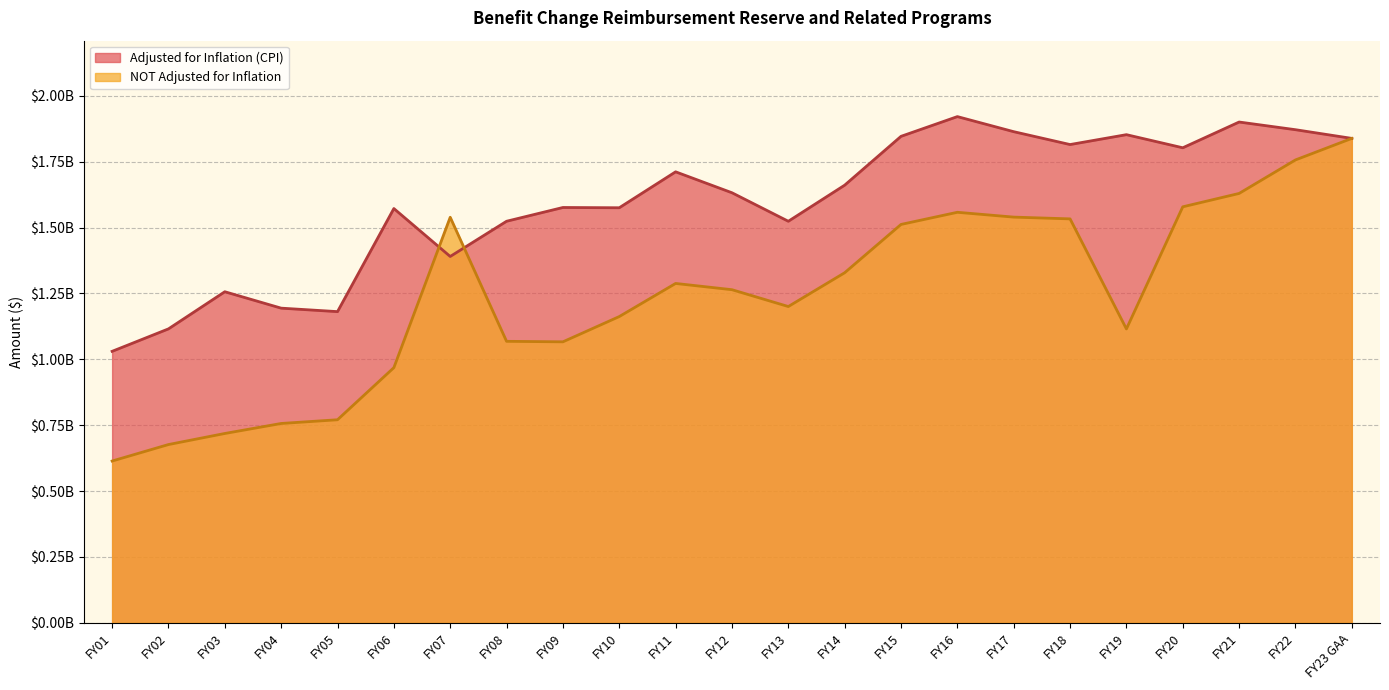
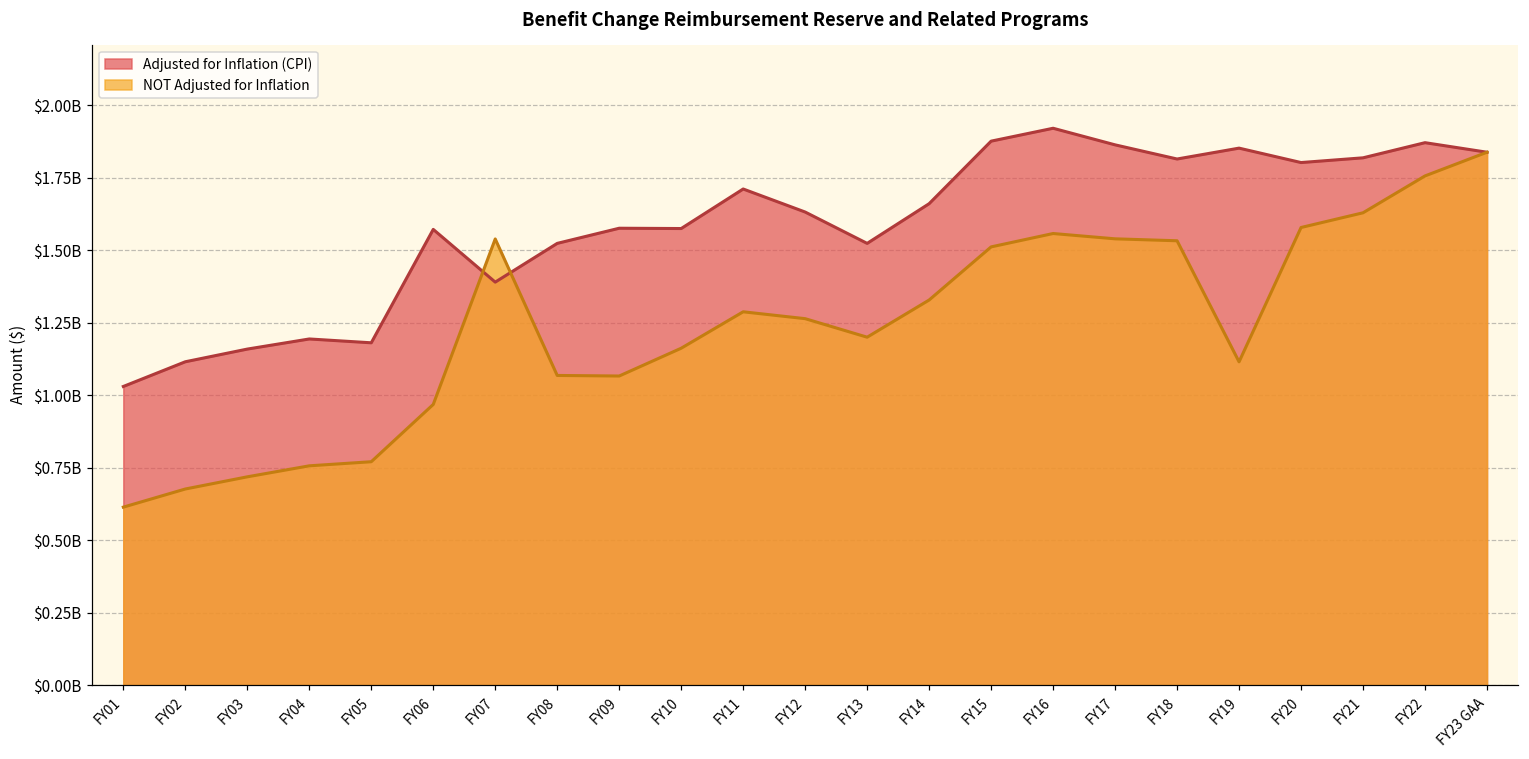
Adjusted for Inflation (CPI), FY03: $1260000000 -> $1160000000
Adjusted for Inflation (CPI), FY15: $1850000000 -> $1880000000
Adjusted for Inflation (CPI), FY21: $1900000000 -> $1820000000
